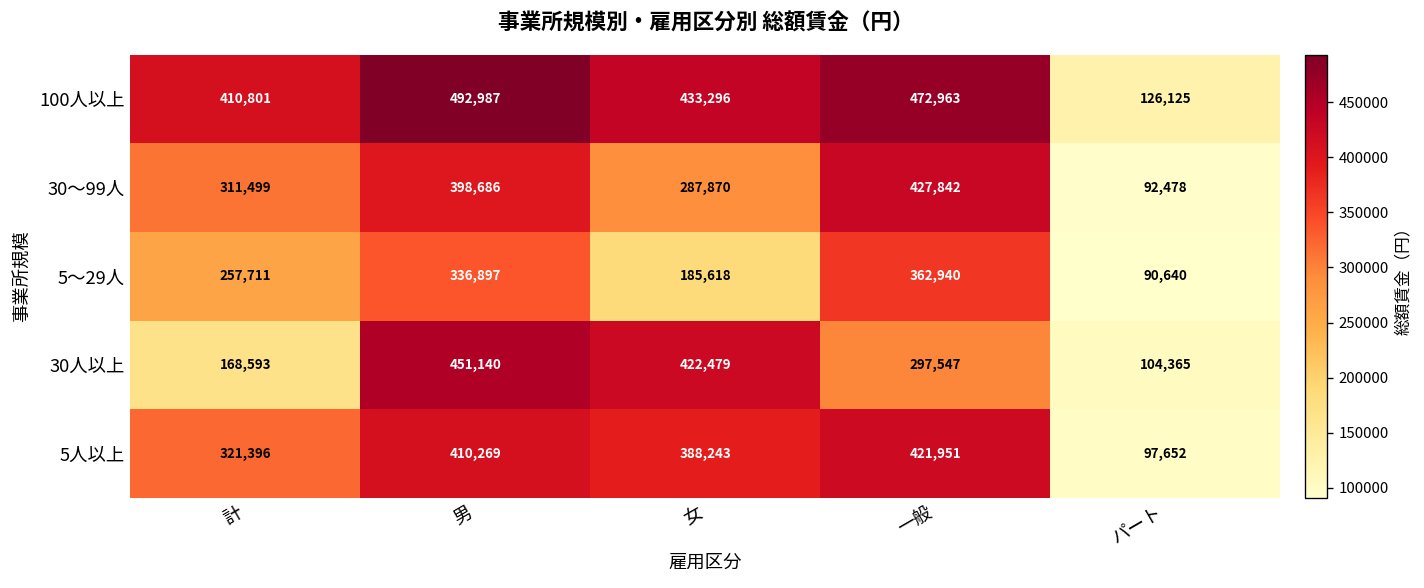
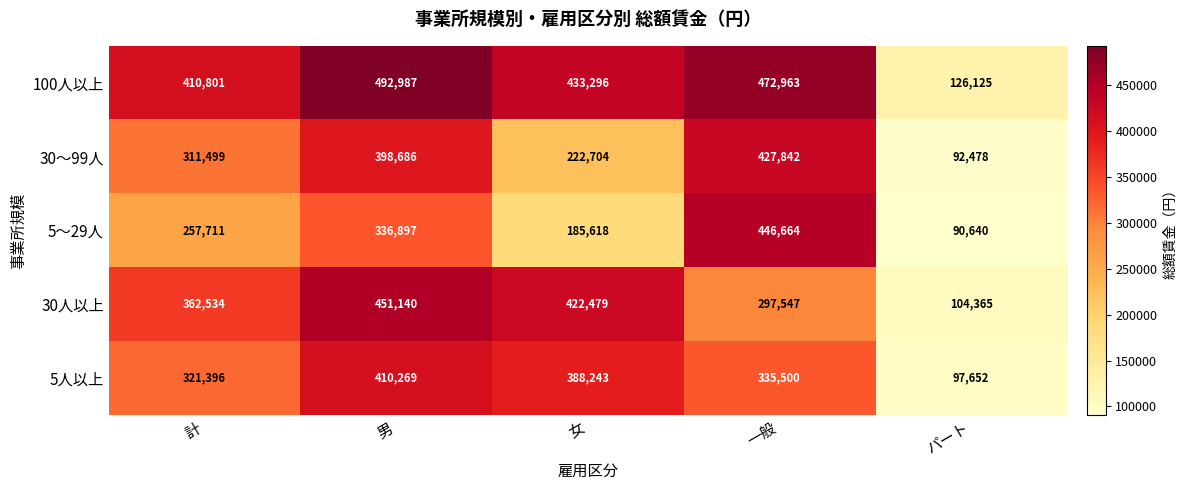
30～99人, 女: 287,870 -> 222,704
5～29人, 一般: 362,940 -> 446,664
30人以上, 計: 168,593 -> 362,534
5人以上, 一般: 421,951 -> 335,500
